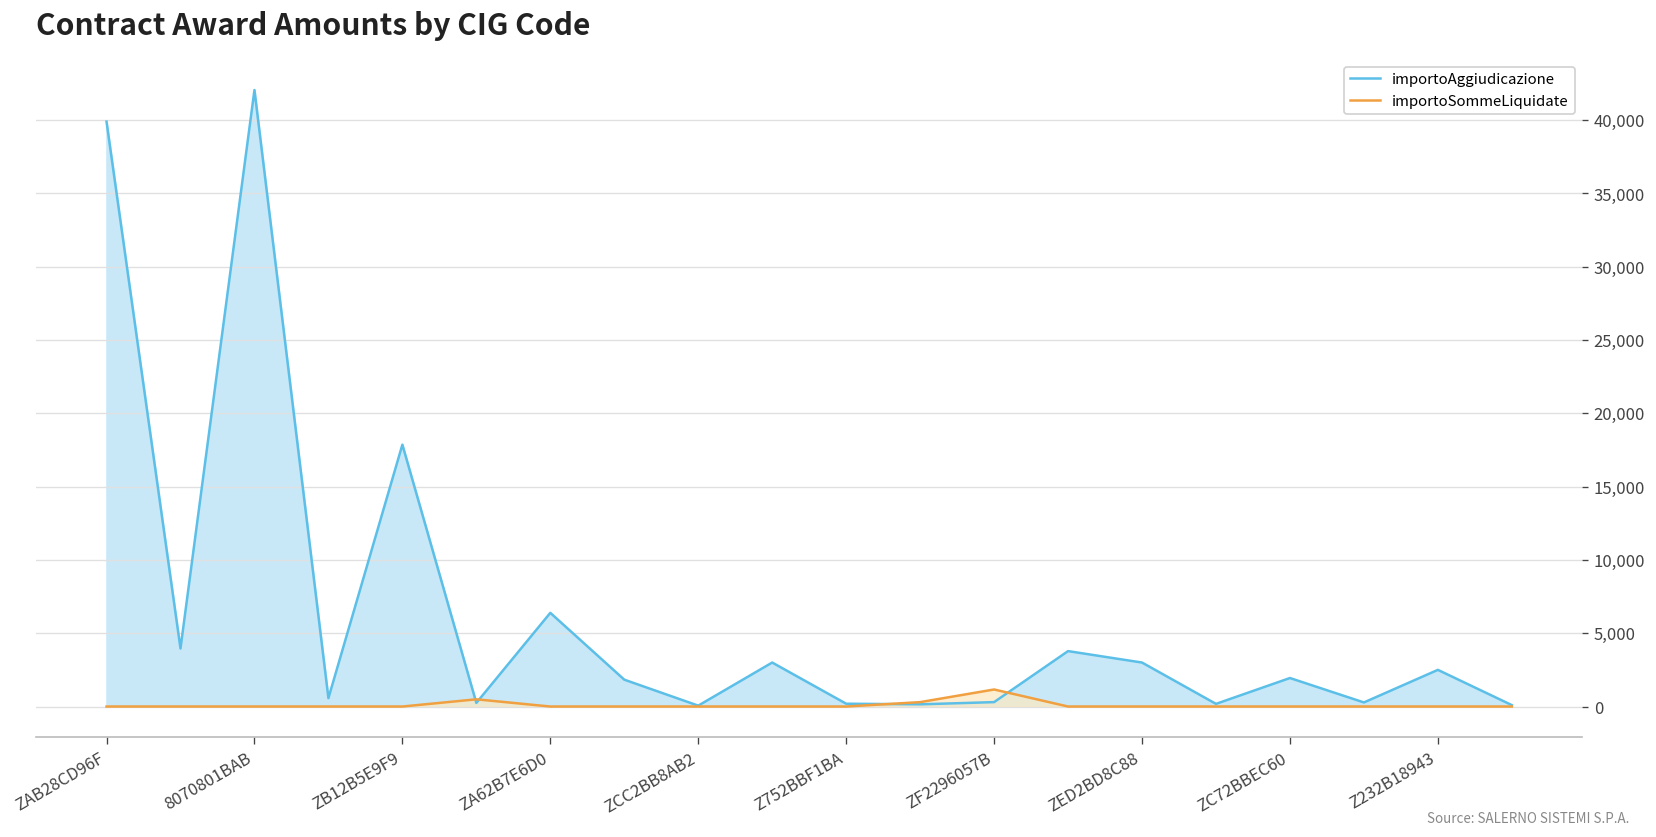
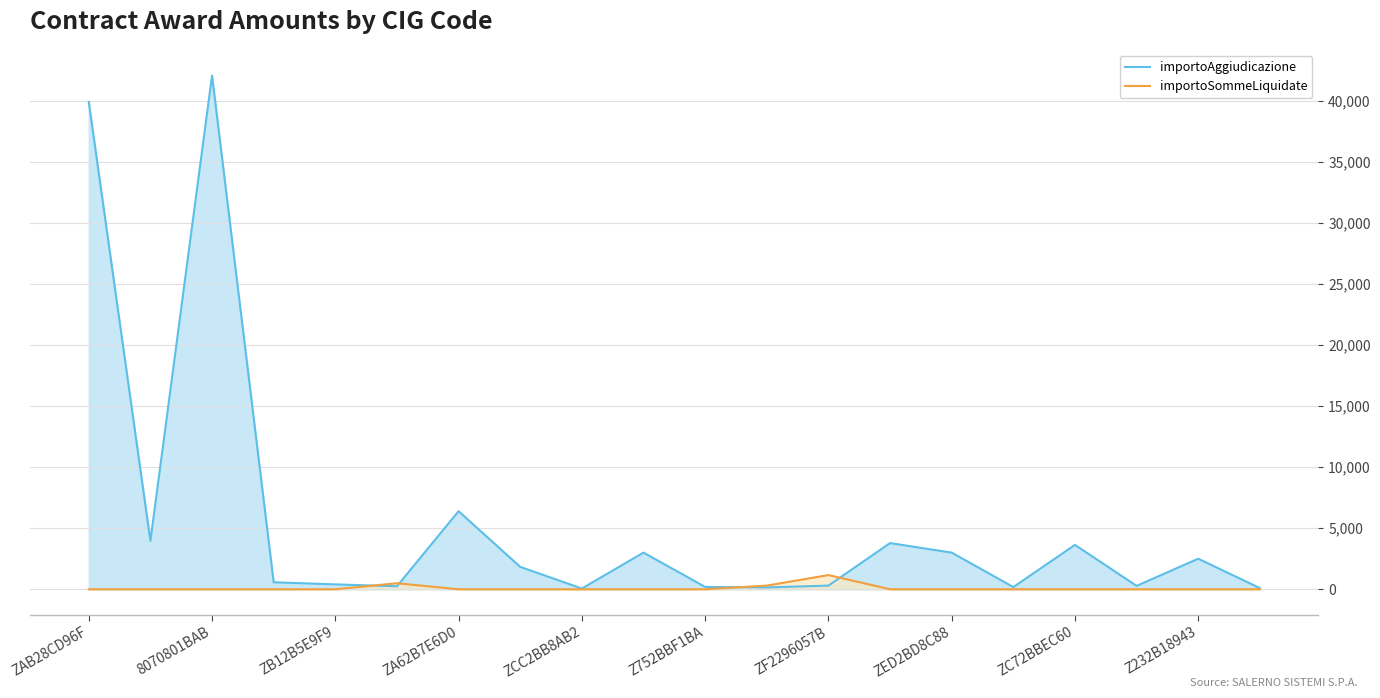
importoAggiudicazione, ZB12B5E9F9: 17,900 -> 400
importoAggiudicazione, ZC72BBEC60: 1,900 -> 3,600
